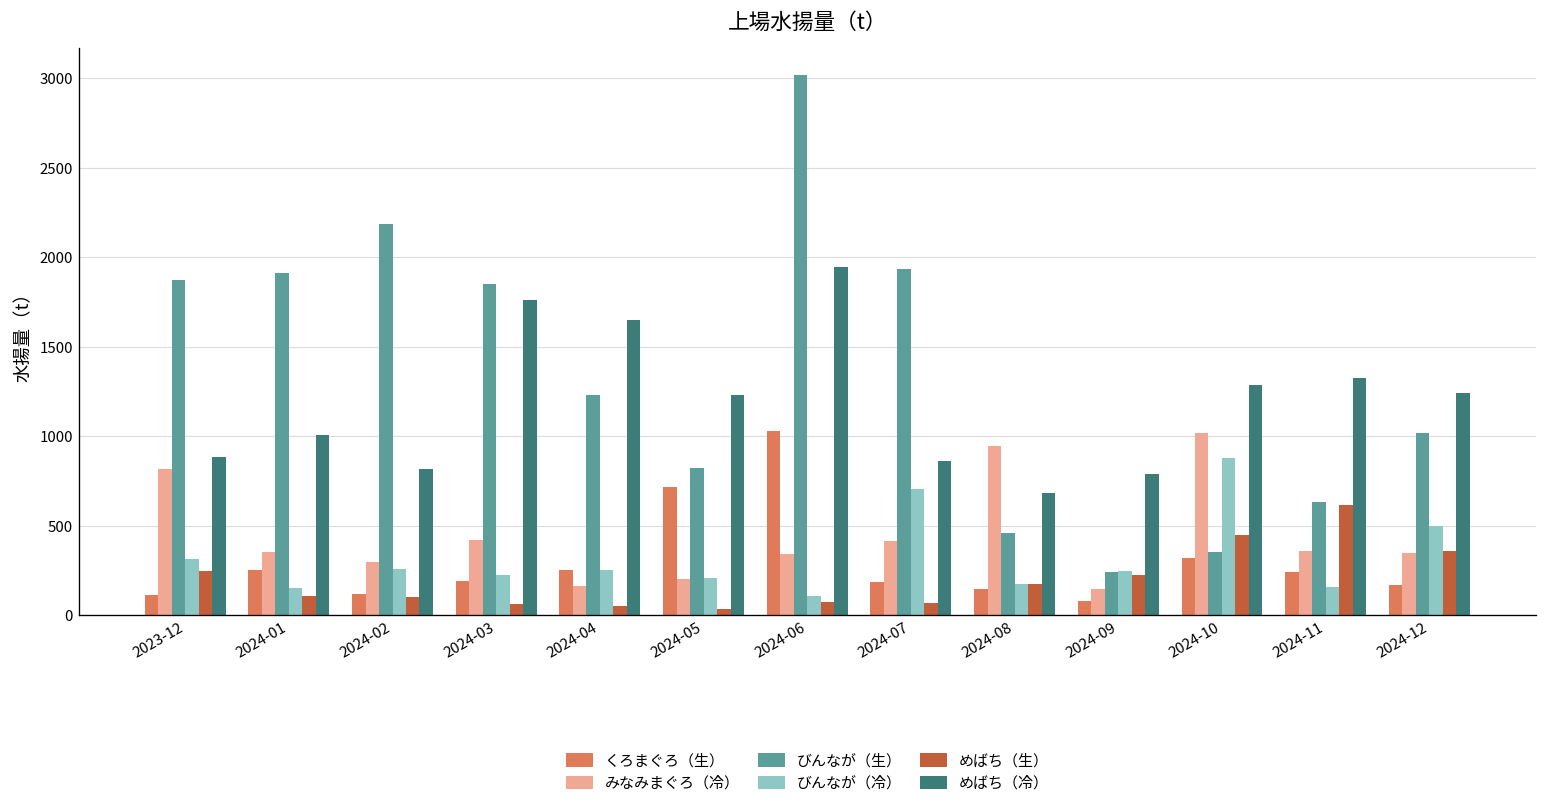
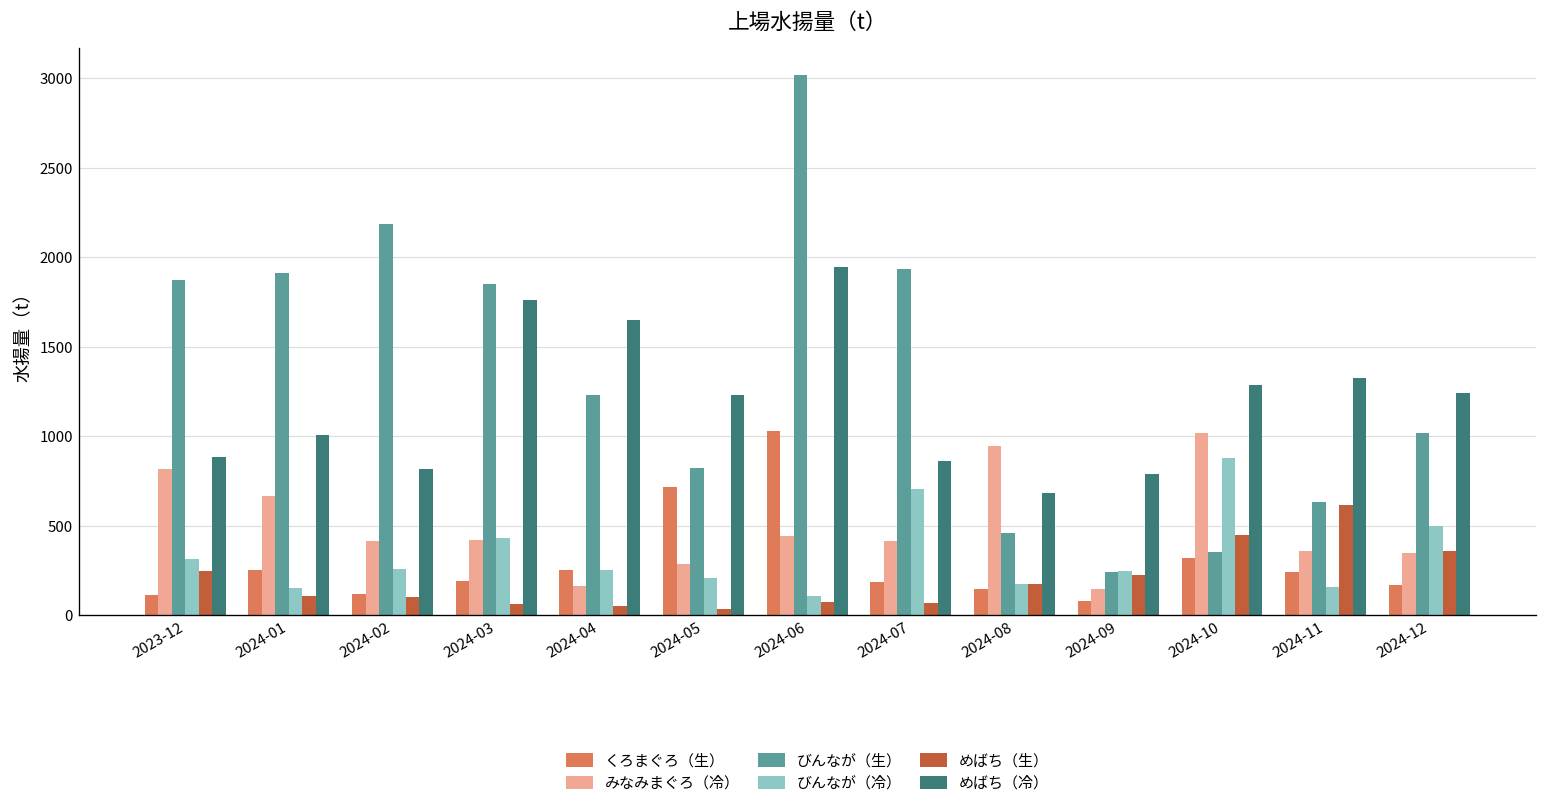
みなみまぐろ（冷）, 2024-01: 350 -> 670
みなみまぐろ（冷）, 2024-02: 290 -> 410
びんなが（冷）, 2024-03: 220 -> 430
みなみまぐろ（冷）, 2024-05: 200 -> 290
みなみまぐろ（冷）, 2024-06: 340 -> 440
